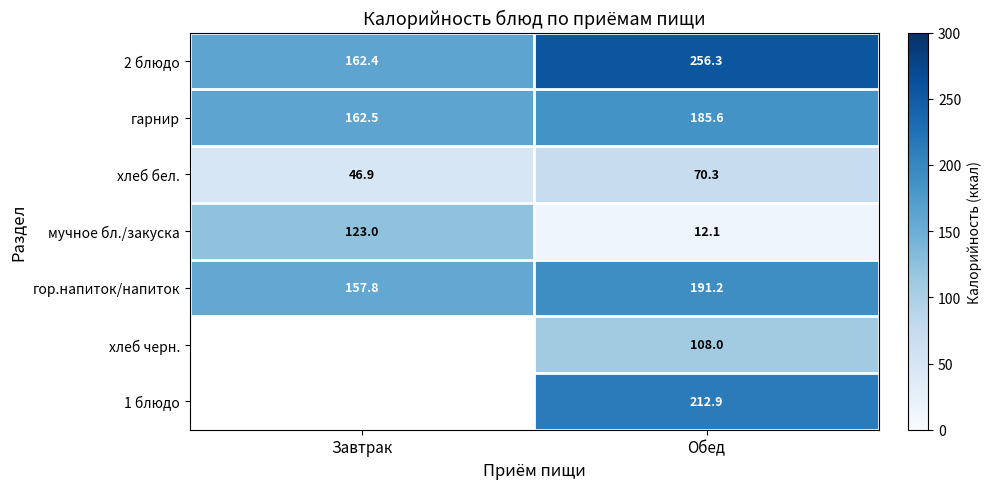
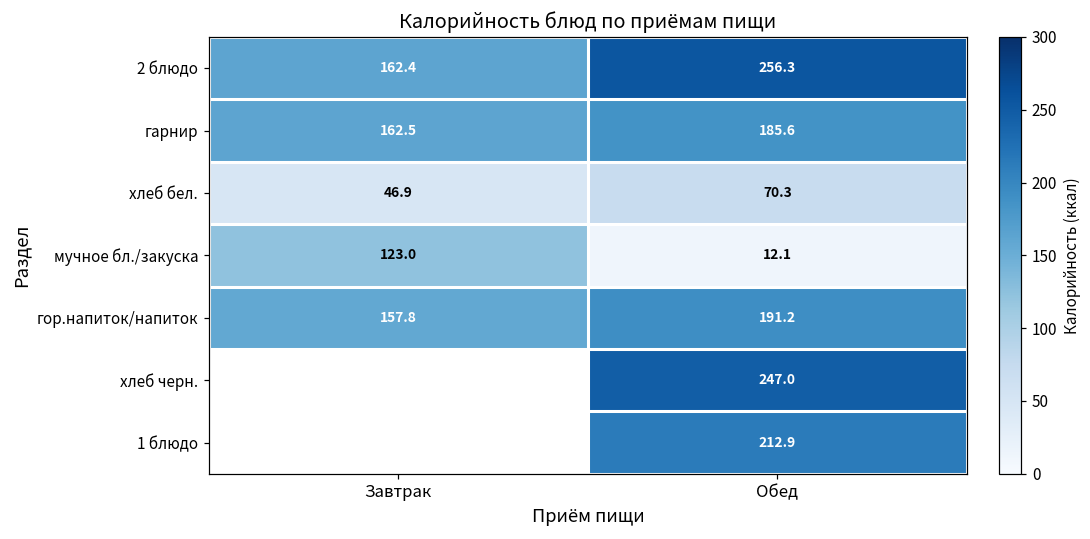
хлеб черн., Обед: 108.0 -> 247.0
